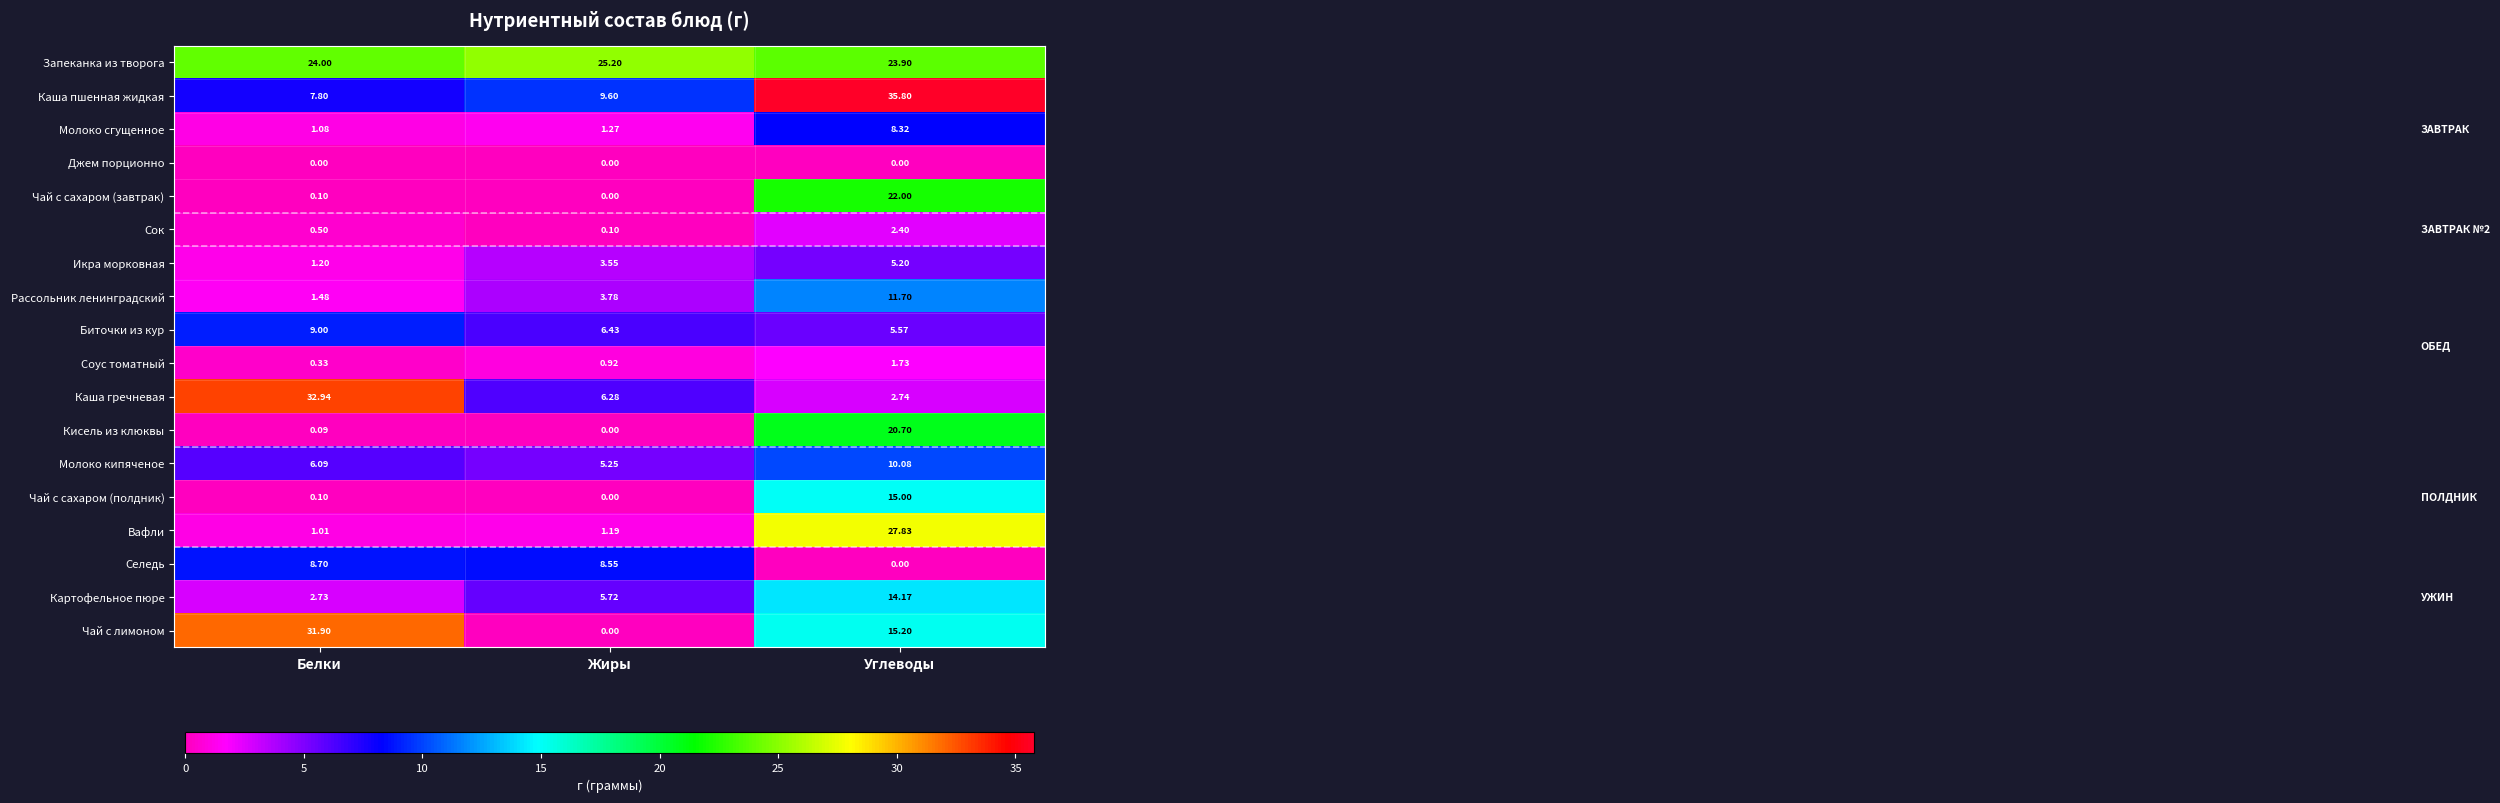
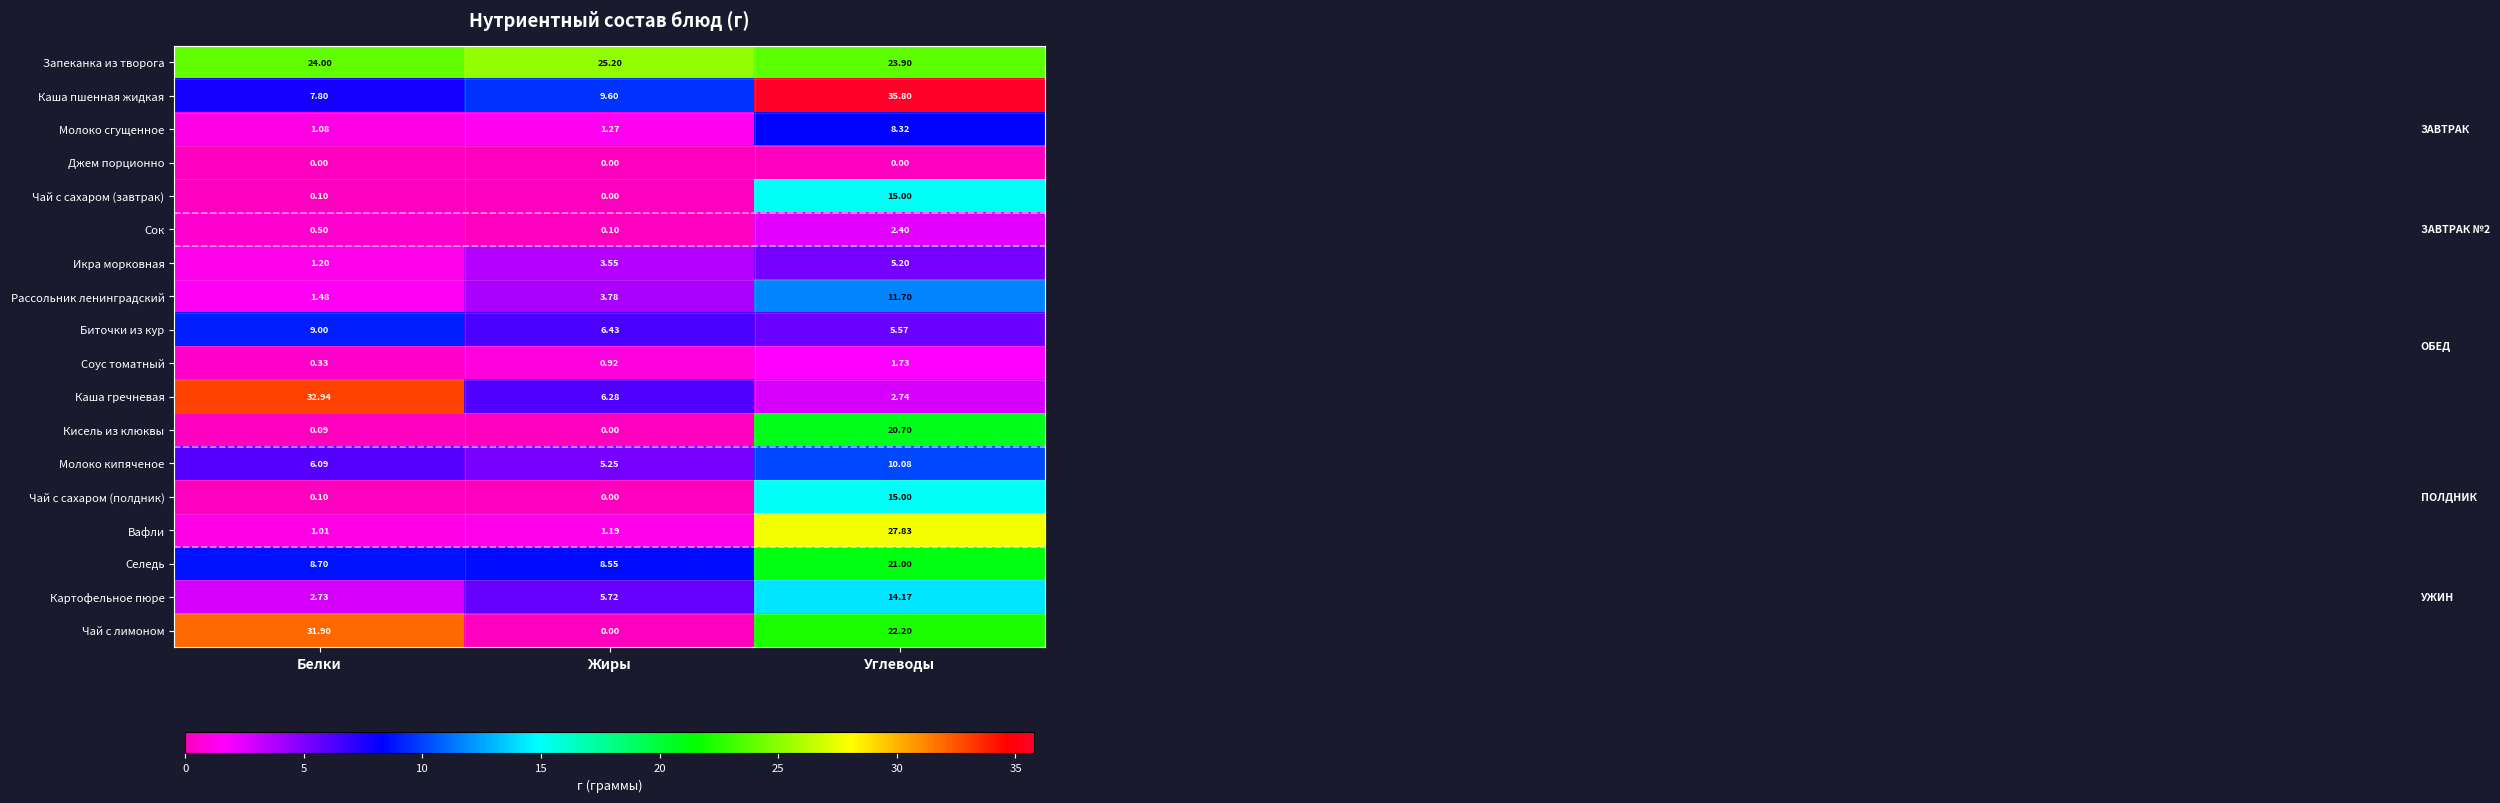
Чай с сахаром (завтрак), Углеводы: 22.00 -> 15.00
Селедь, Углеводы: 0.00 -> 21.00
Чай с лимоном, Углеводы: 15.20 -> 22.20
